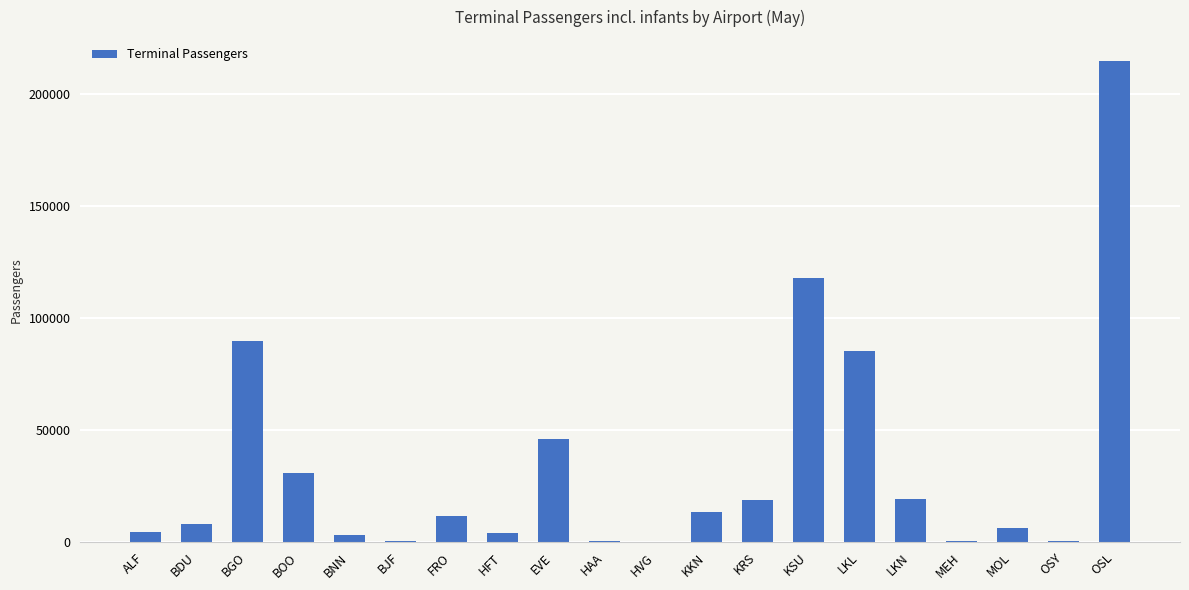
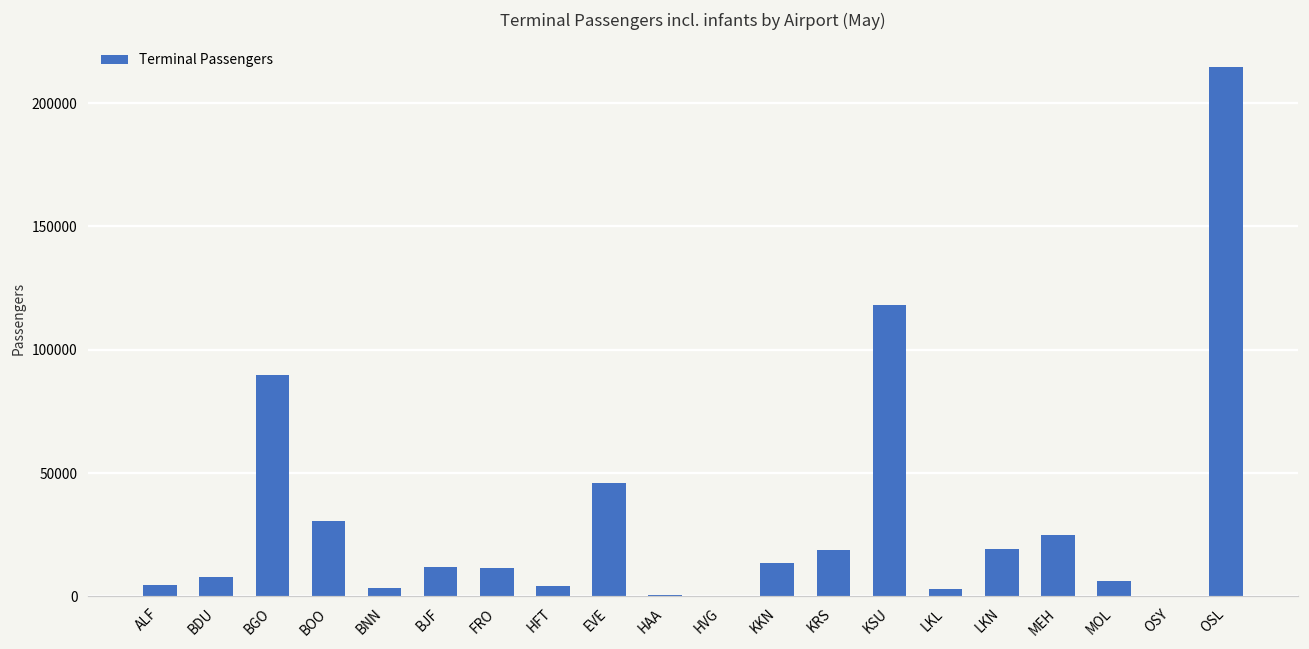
BJF: 1000 -> 12000
LKL: 85000 -> 3000
MEH: 0 -> 25000
